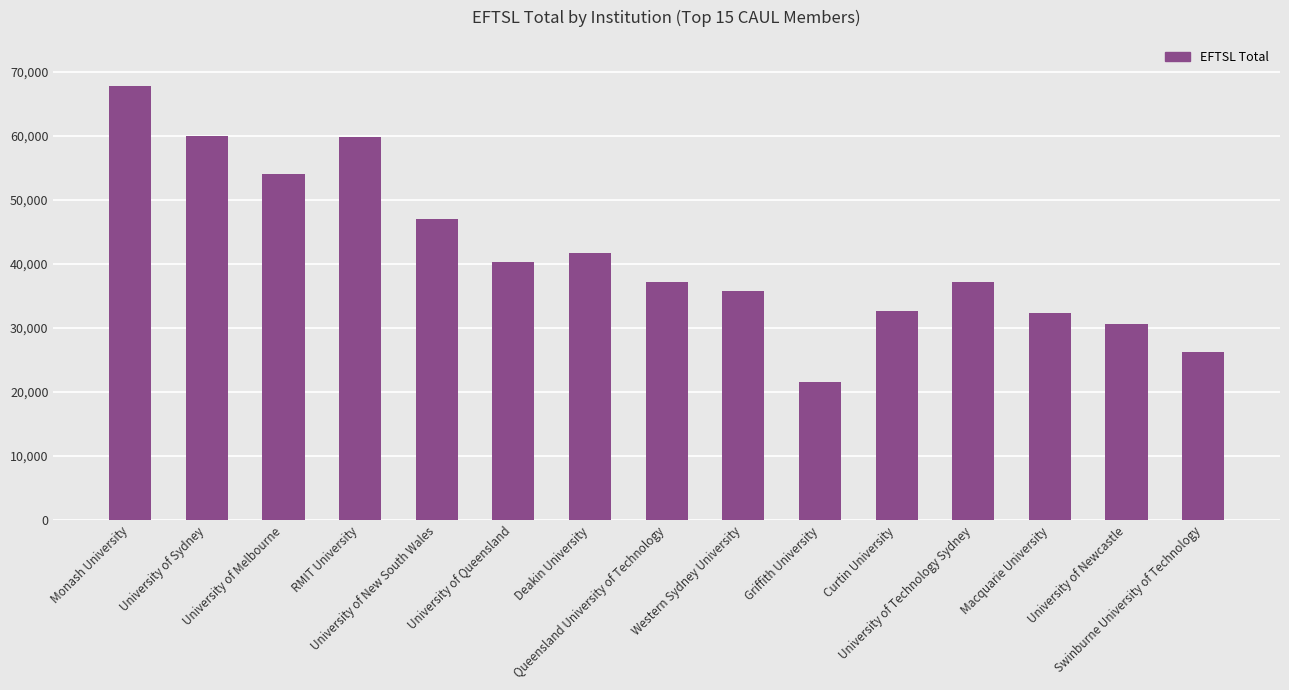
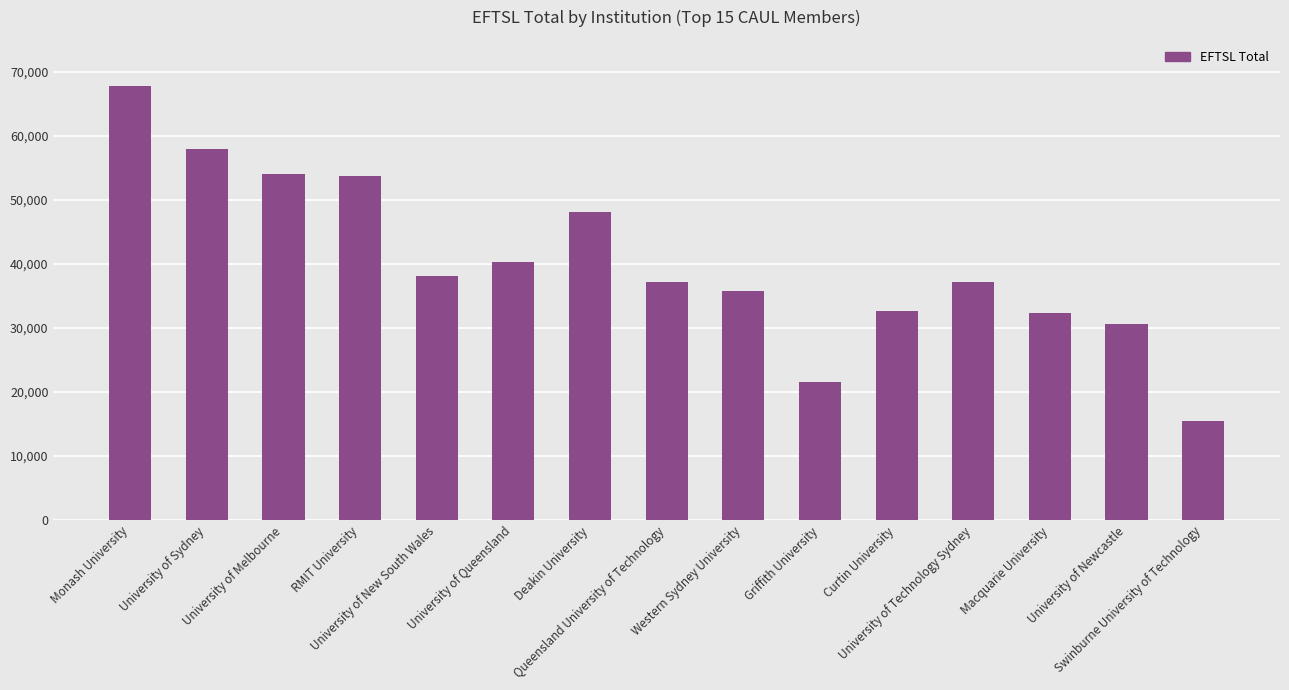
University of Sydney: 60,000 -> 58,000
RMIT University: 60,000 -> 54,000
University of New South Wales: 47,000 -> 38,000
Deakin University: 42,000 -> 48,000
Swinburne University of Technology: 26,000 -> 16,000
